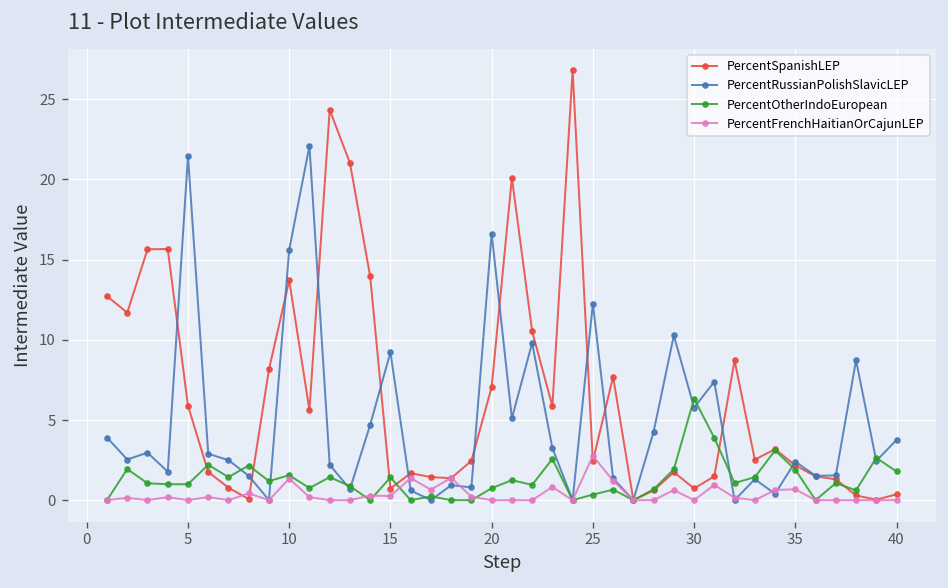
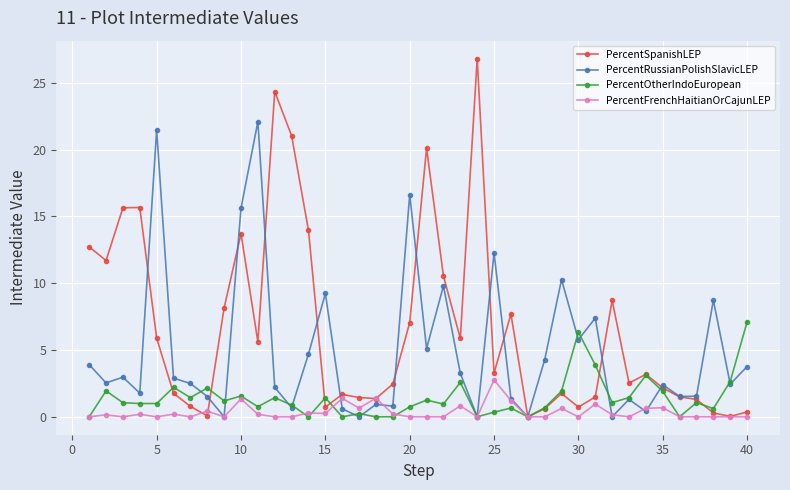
PercentSpanishLEP, 25: 2.4 -> 3.3
PercentOtherIndoEuropean, 40: 1.8 -> 7.1
